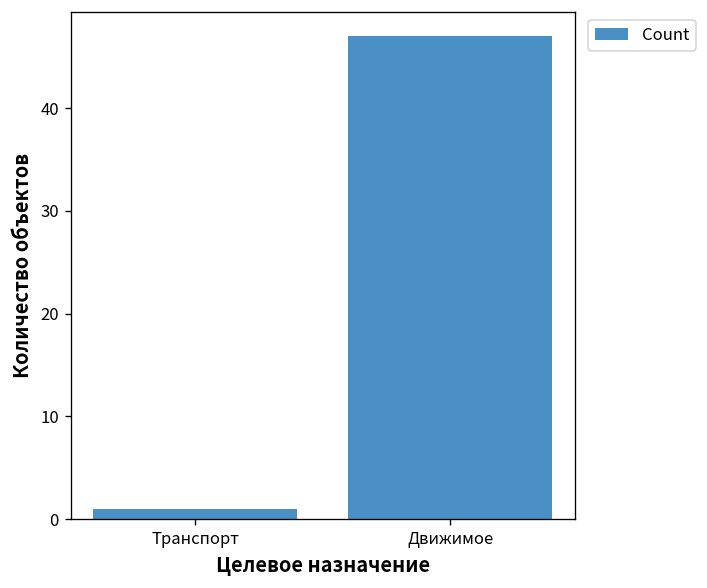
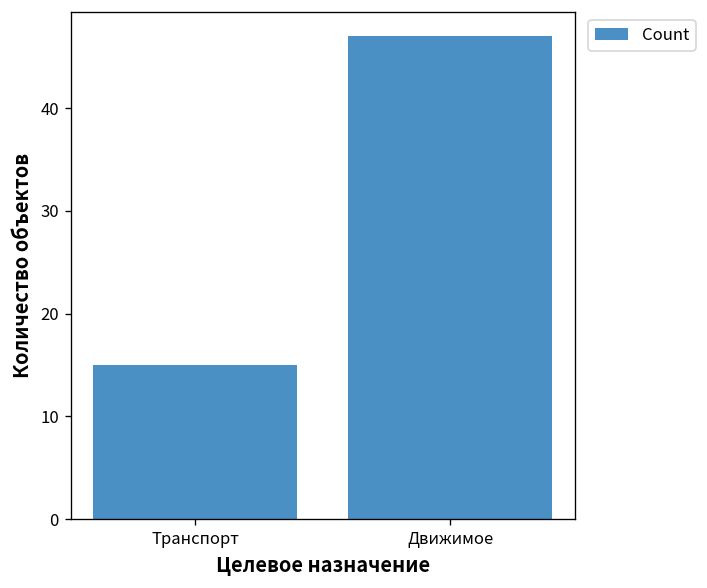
Транспорт: 1 -> 15
